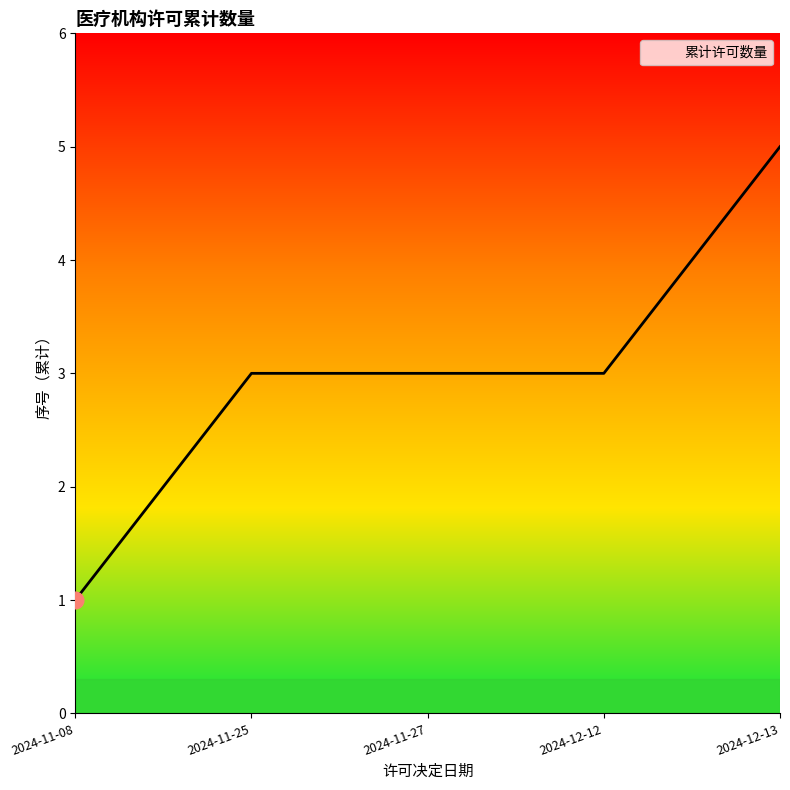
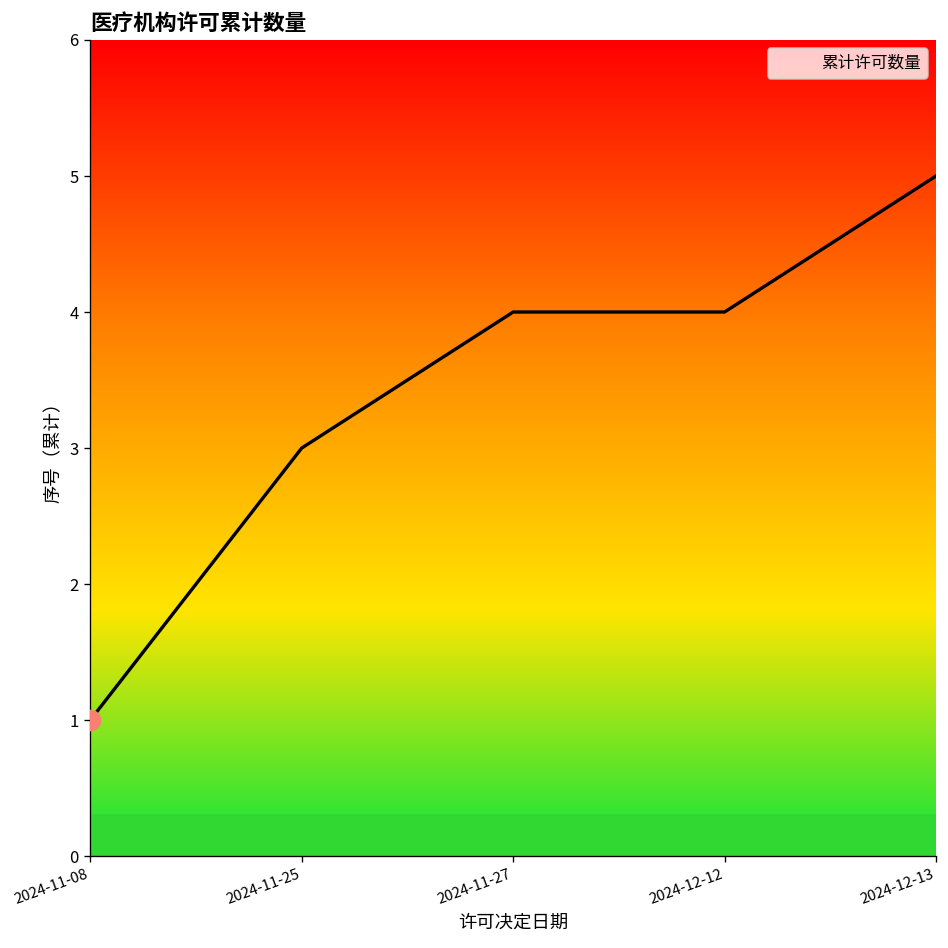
累计许可数量, 2024-11-27: 3 -> 4
累计许可数量, 2024-12-12: 3 -> 4
